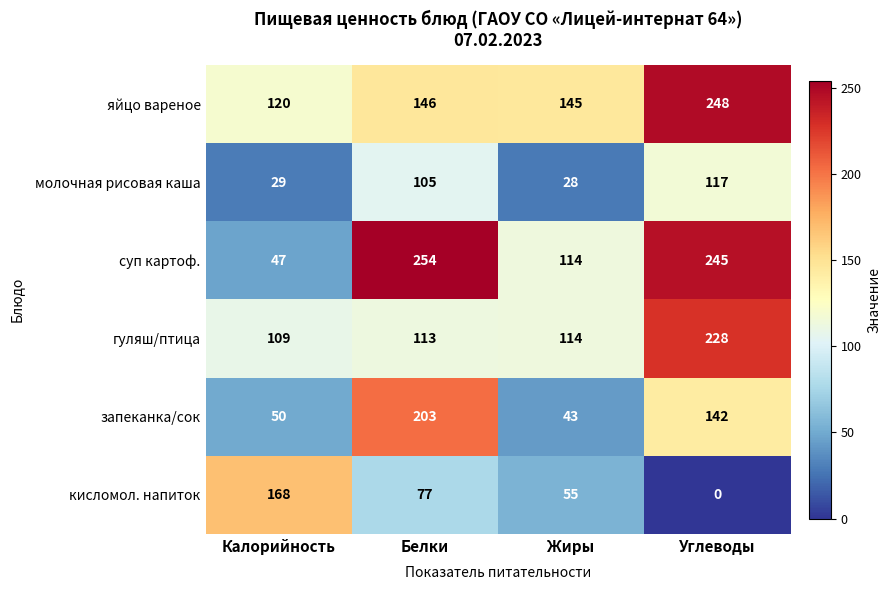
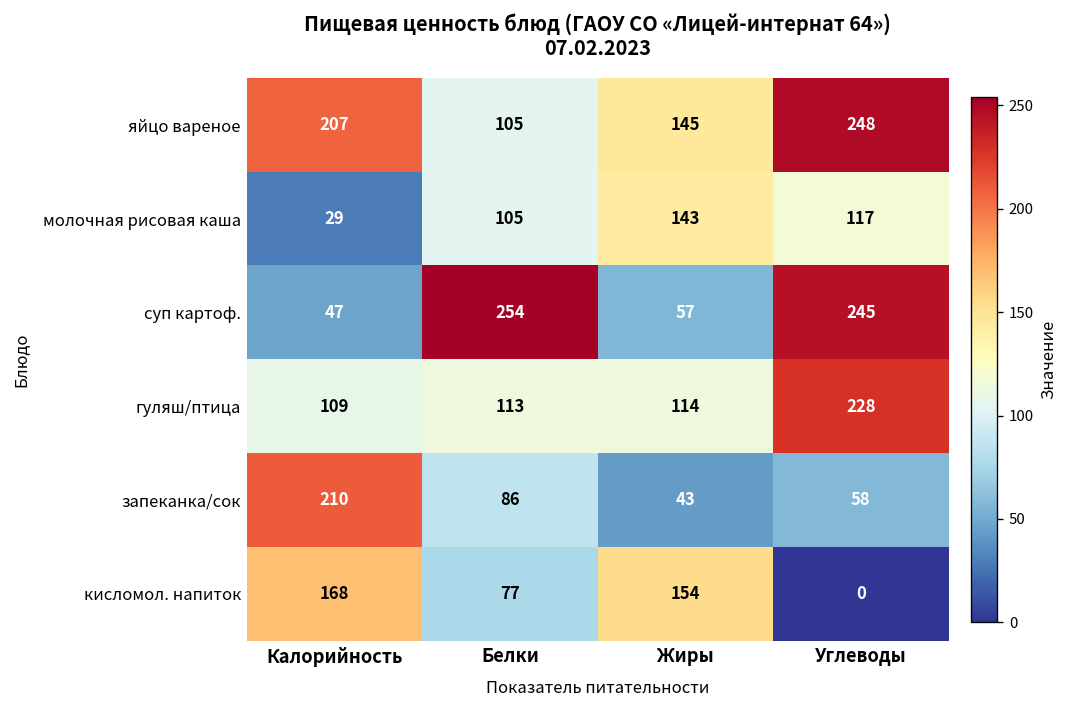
яйцо вареное, Калорийность: 120 -> 207
яйцо вареное, Белки: 146 -> 105
молочная рисовая каша, Жиры: 28 -> 143
суп картоф., Жиры: 114 -> 57
запеканка/сок, Калорийность: 50 -> 210
запеканка/сок, Белки: 203 -> 86
запеканка/сок, Углеводы: 142 -> 58
кисломол. напиток, Жиры: 55 -> 154
